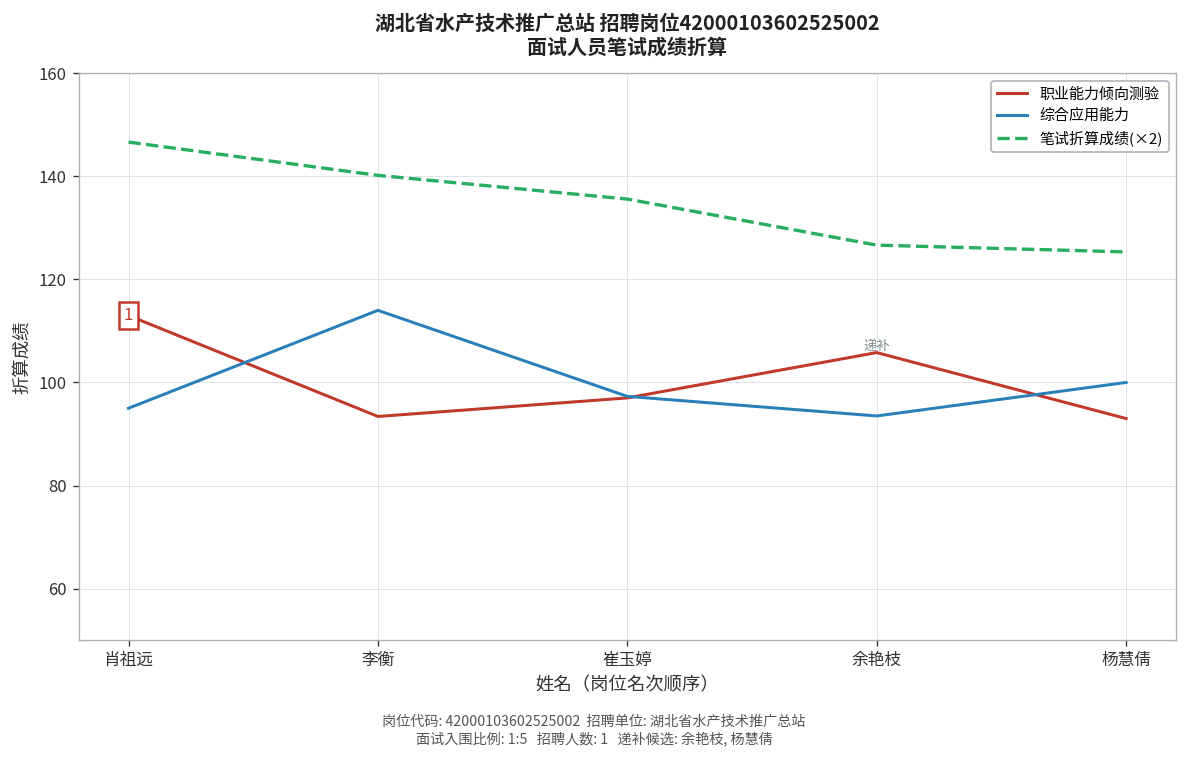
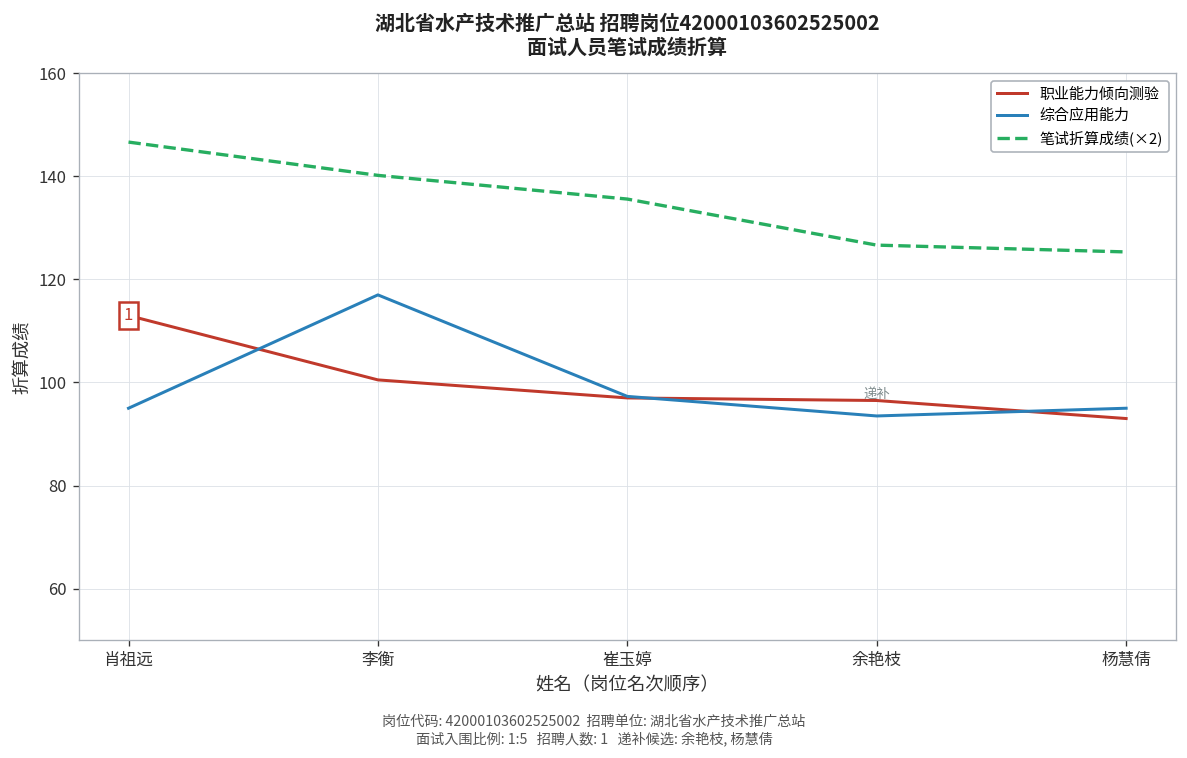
职业能力倾向测验, 李衡: 93 -> 101
综合应用能力, 李衡: 114 -> 117
职业能力倾向测验, 余艳枝: 106 -> 97
综合应用能力, 杨慧倩: 100 -> 95
